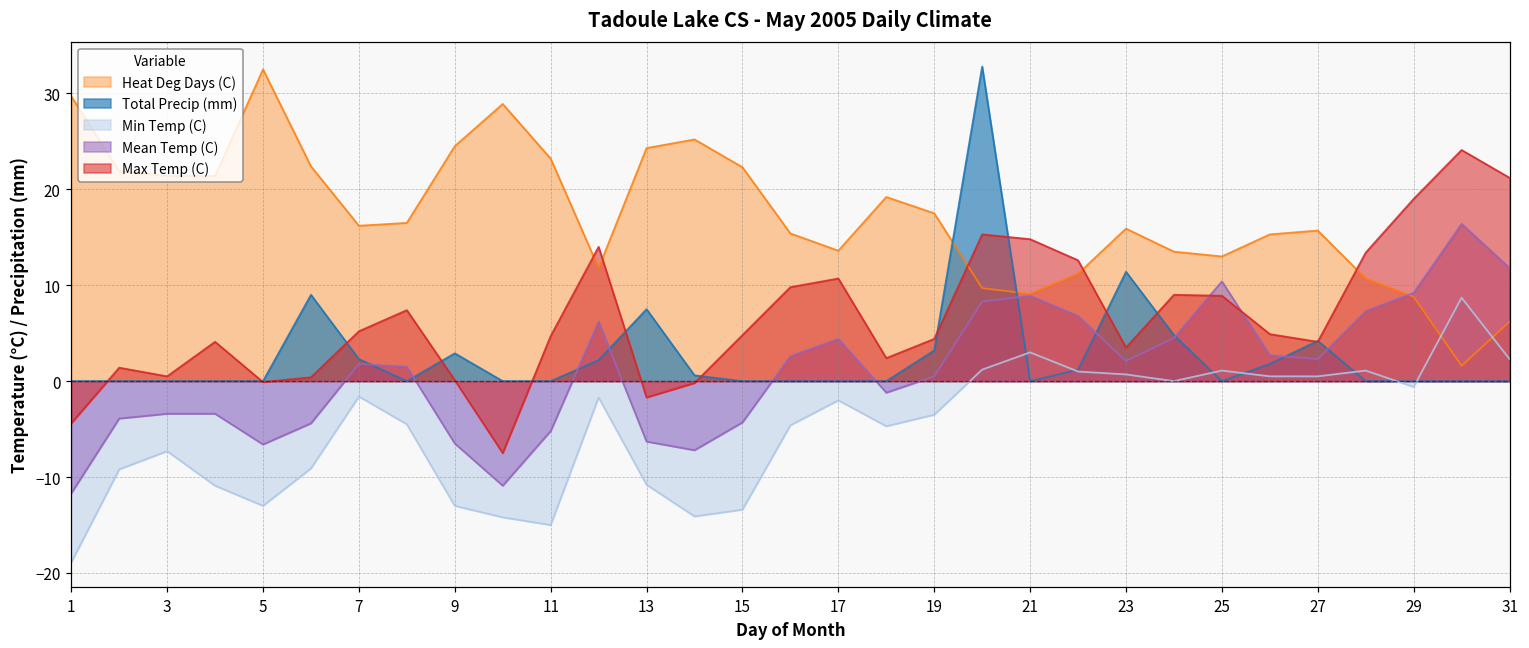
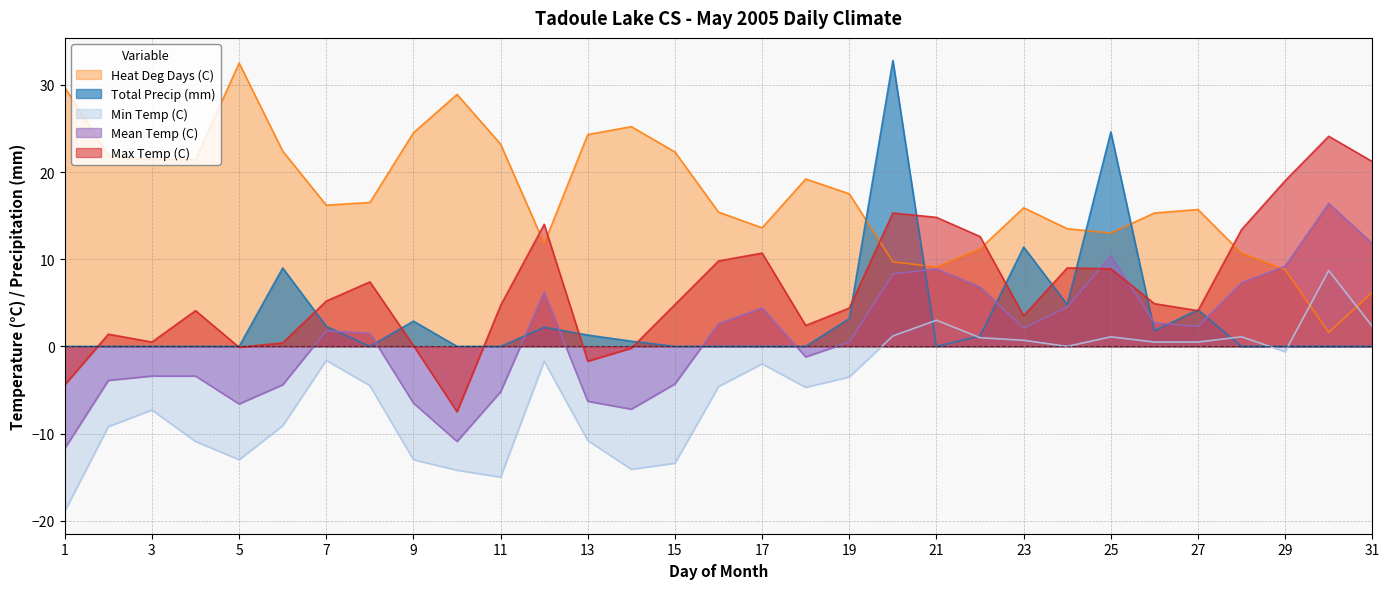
Total Precip (mm), 13: 8 -> 1
Total Precip (mm), 25: 0 -> 25
